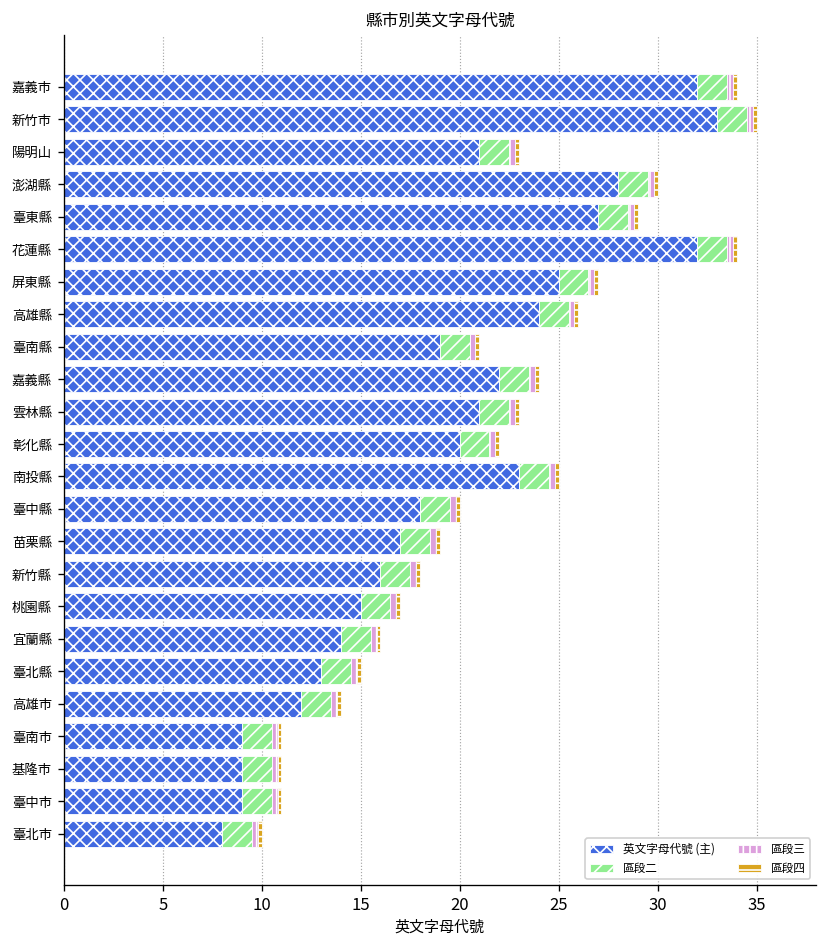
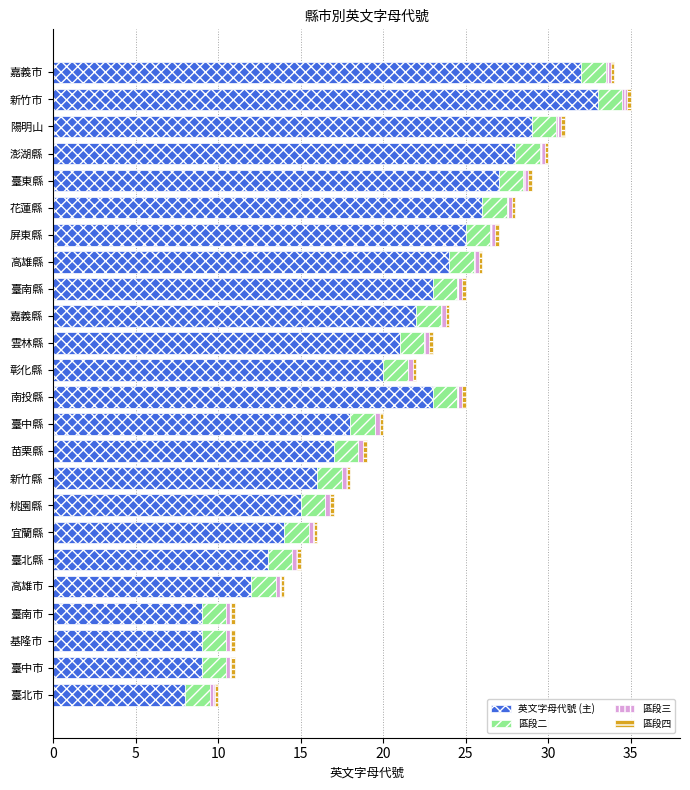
英文字母代號 (主), 陽明山: 21.0 -> 29.0
英文字母代號 (主), 花蓮縣: 32.0 -> 26.0
英文字母代號 (主), 臺南縣: 19.0 -> 23.0
